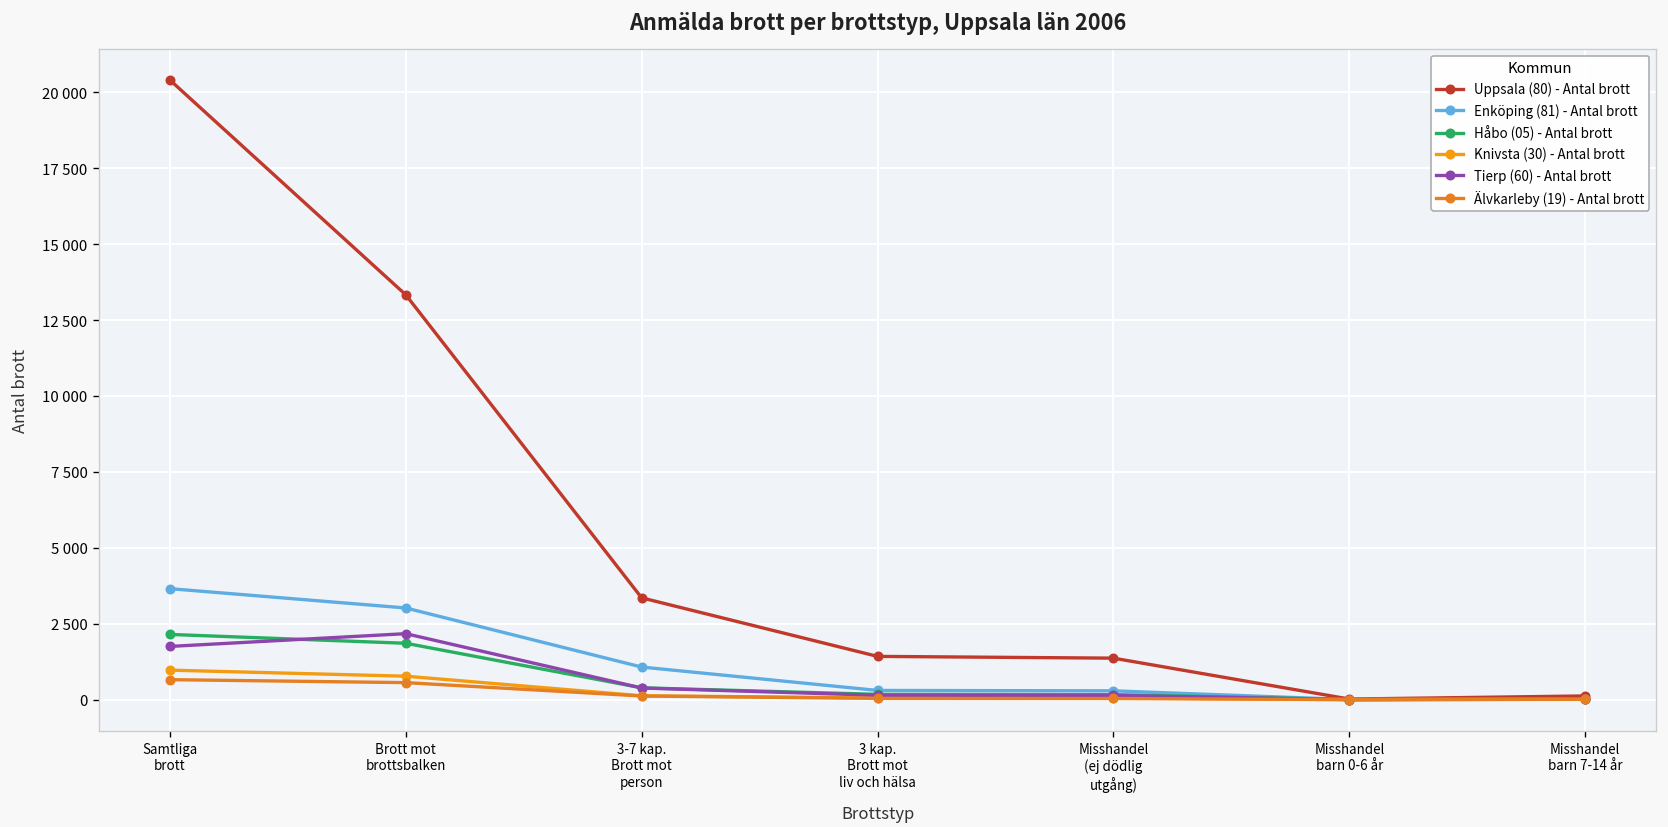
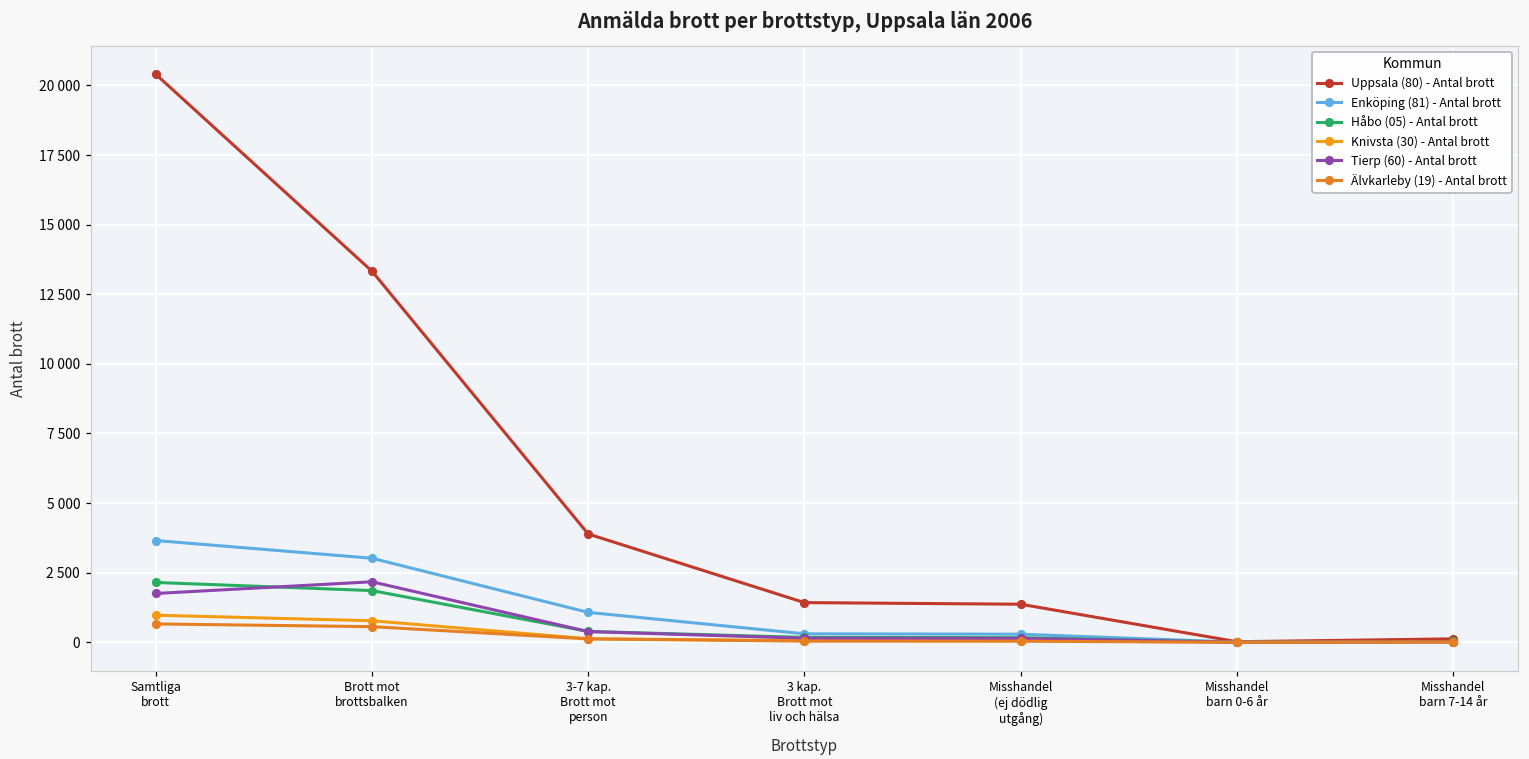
Uppsala (80) - Antal brott, 3-7 kap. Brott mot person: 3400 -> 3900
